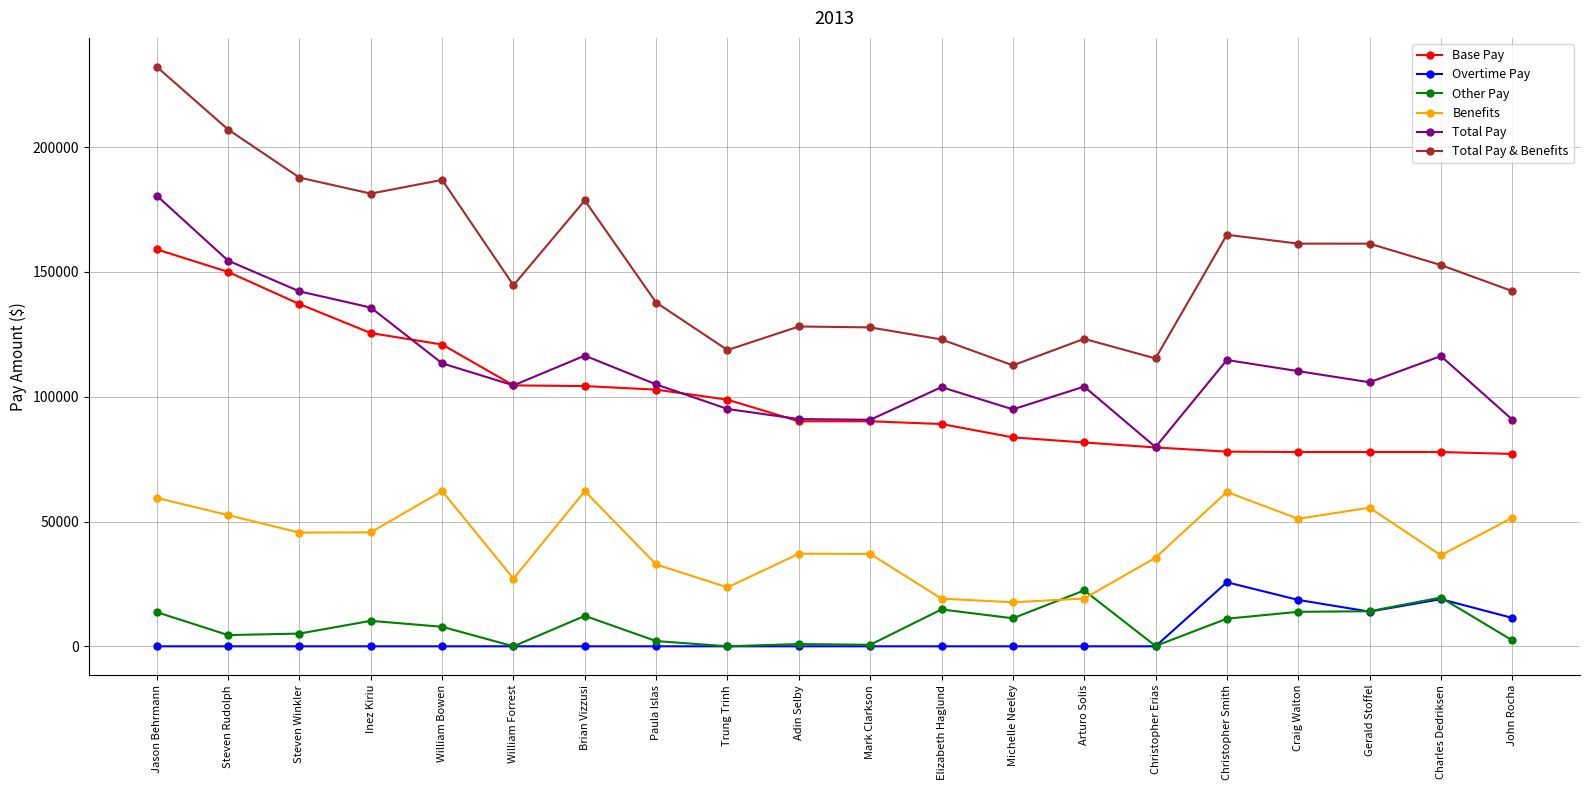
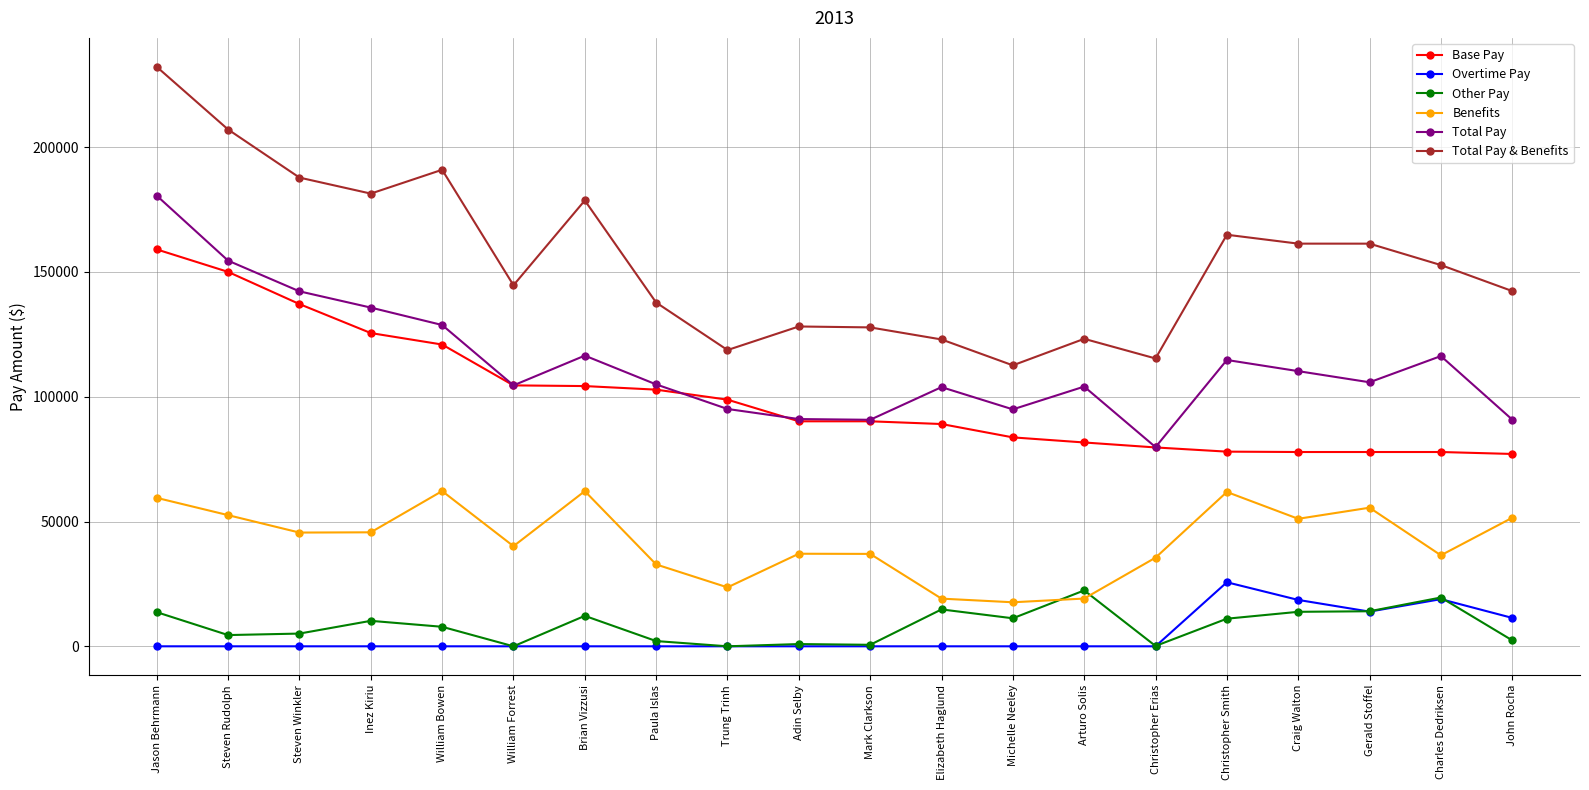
Total Pay, William Bowen: 113000 -> 129000
Total Pay & Benefits, William Bowen: 187000 -> 191000
Benefits, William Forrest: 27000 -> 40000
